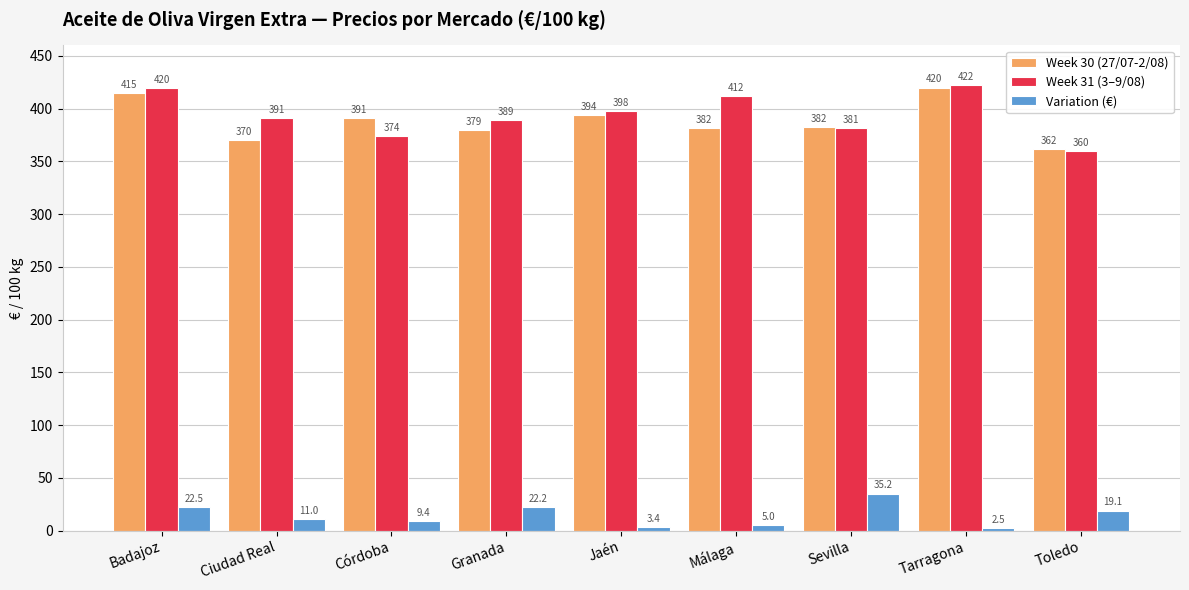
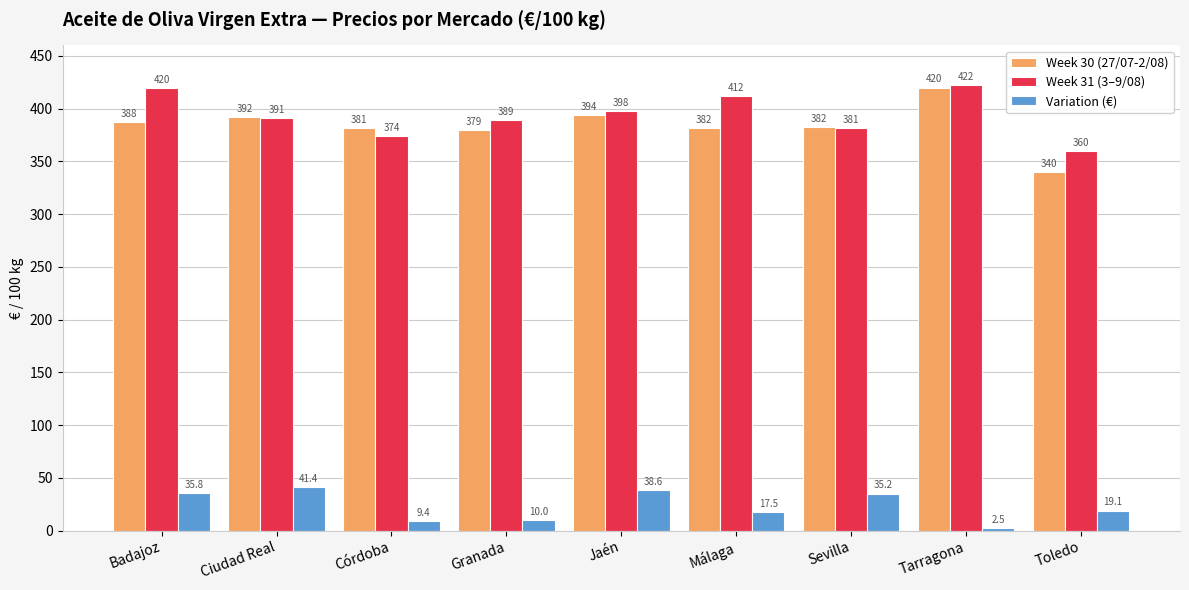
Week 30 (27/07-2/08), Badajoz: 415 -> 388
Variation (€), Badajoz: 22.5 -> 35.8
Week 30 (27/07-2/08), Ciudad Real: 370 -> 392
Variation (€), Ciudad Real: 11.0 -> 41.4
Week 30 (27/07-2/08), Córdoba: 391 -> 381
Variation (€), Granada: 22.2 -> 10.0
Variation (€), Jaén: 3.4 -> 38.6
Variation (€), Málaga: 5.0 -> 17.5
Week 30 (27/07-2/08), Toledo: 362 -> 340
